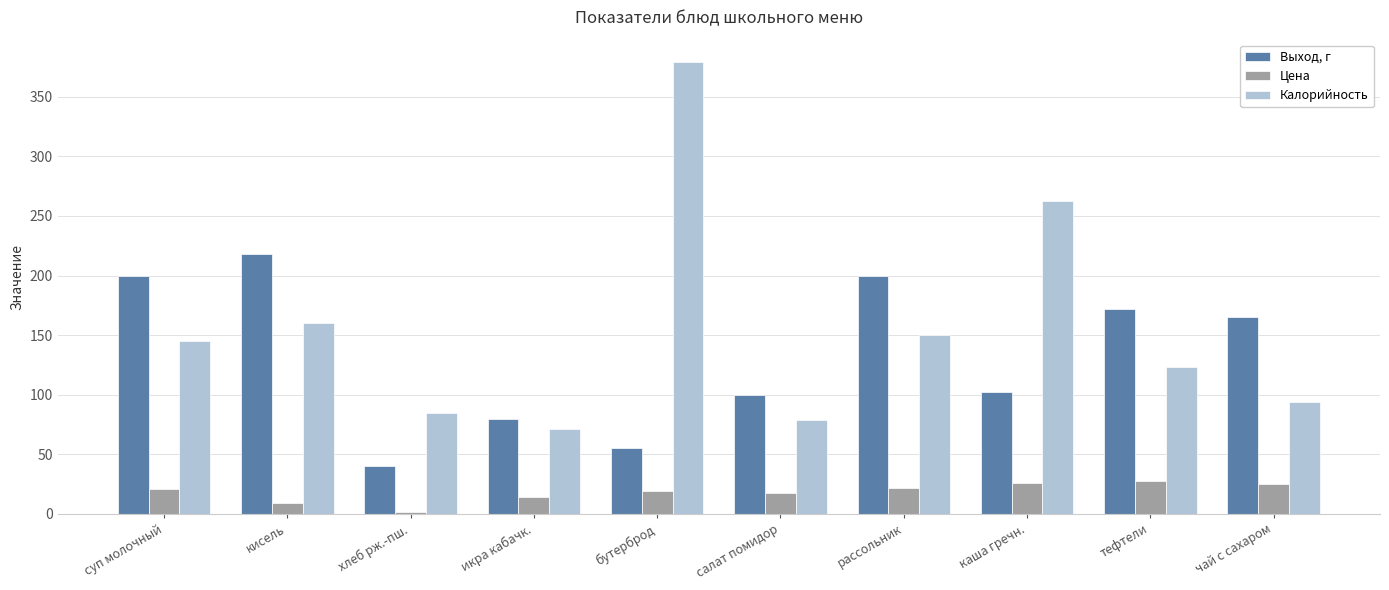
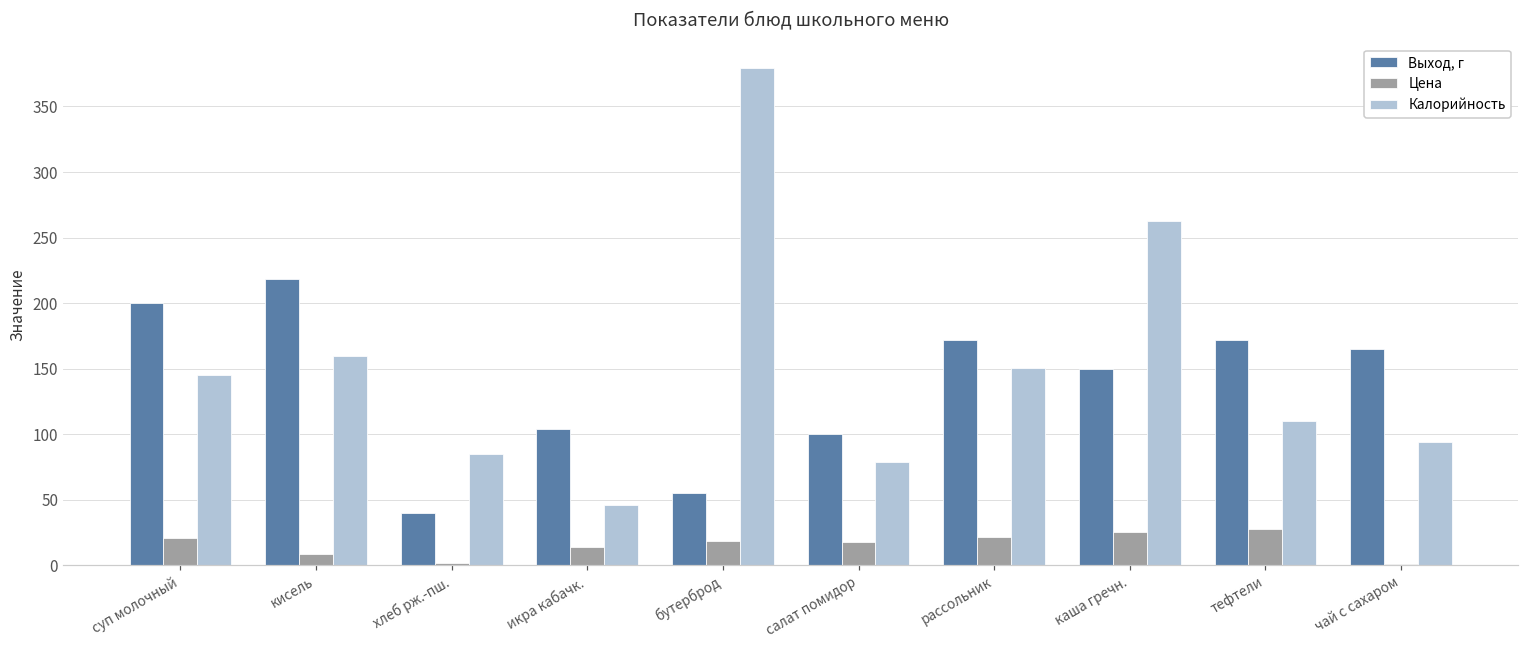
Выход, г, икра кабачк.: 80 -> 104
Калорийность, икра кабачк.: 71 -> 46
Выход, г, рассольник: 200 -> 172
Выход, г, каша гречн.: 102 -> 150
Калорийность, тефтели: 123 -> 110
Цена, чай с сахаром: 25 -> 1
